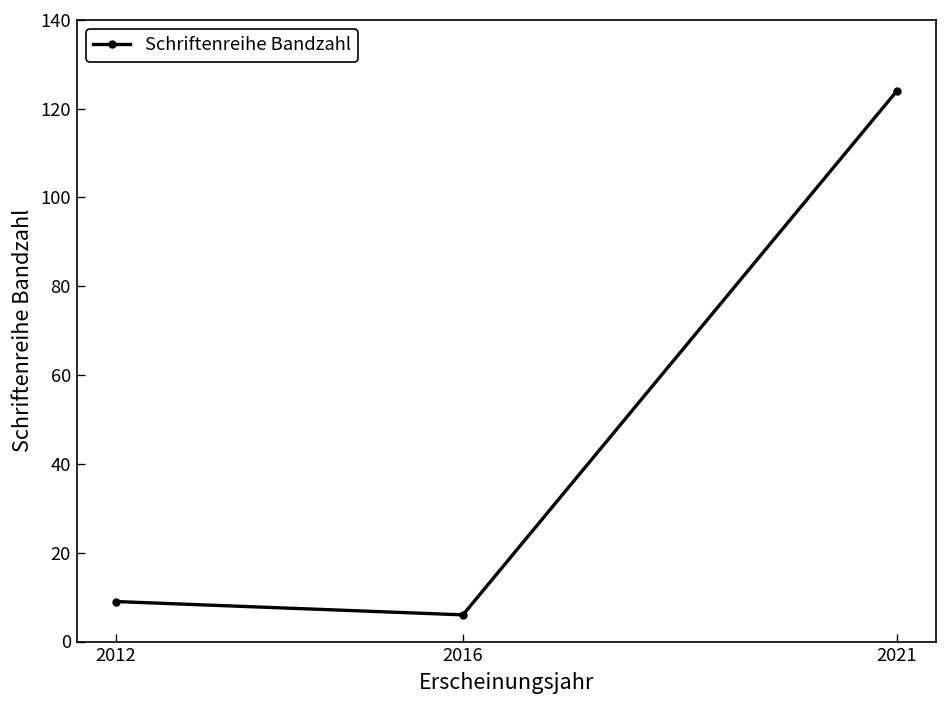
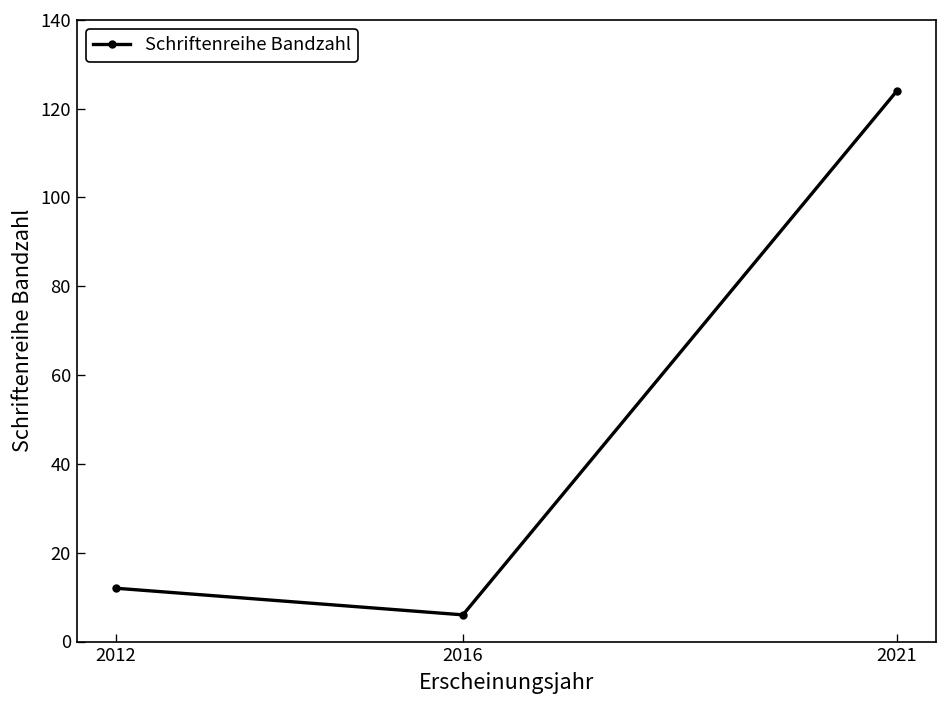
2012: 9 -> 12
